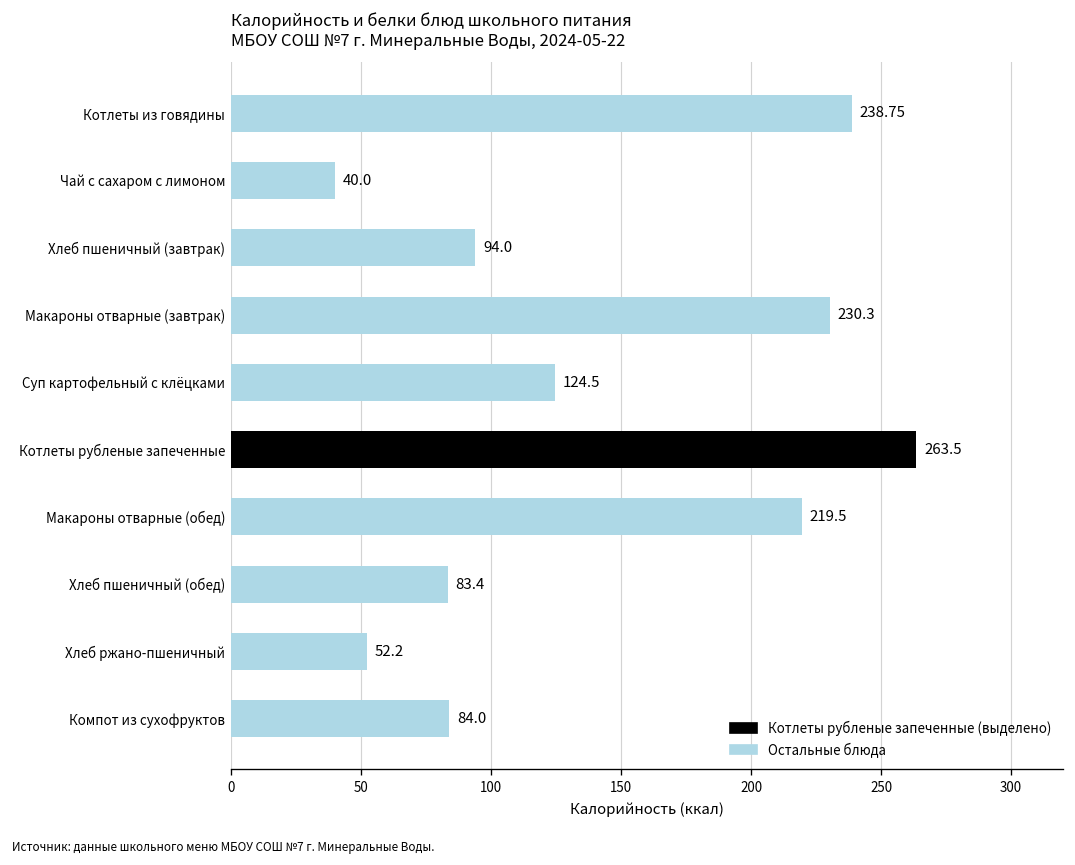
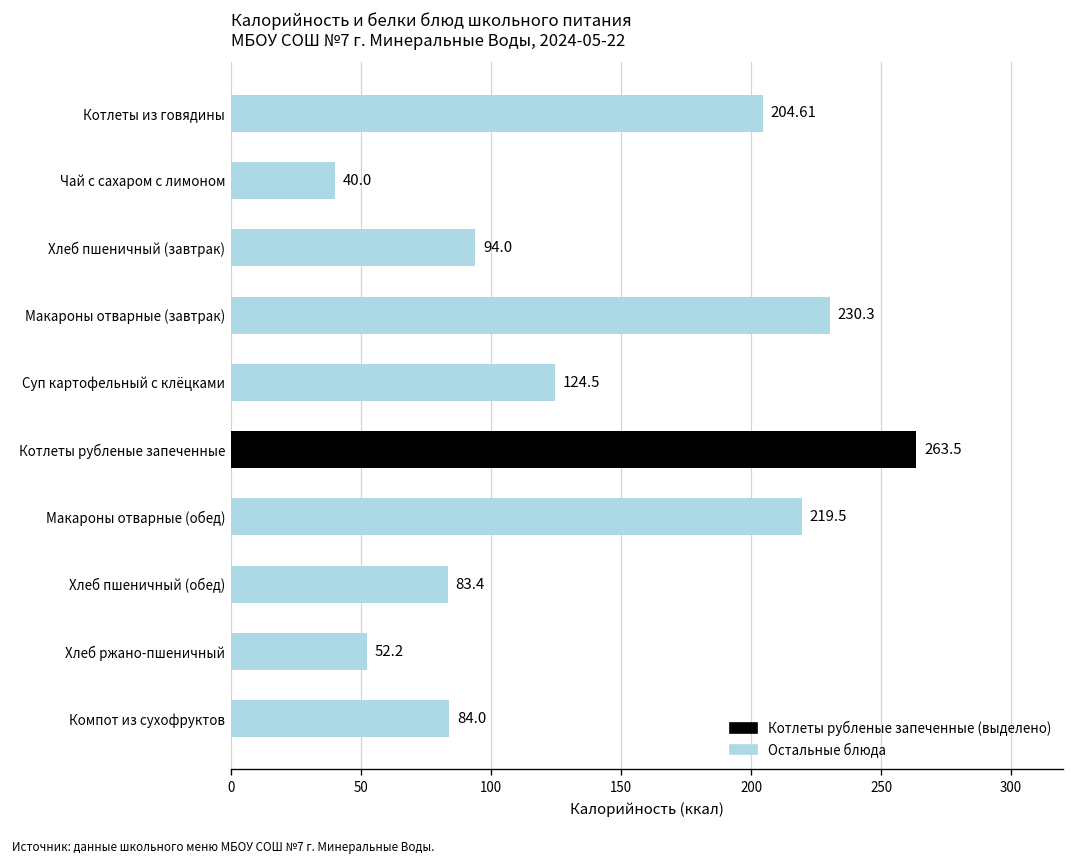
Котлеты из говядины: 238.75 -> 204.61
